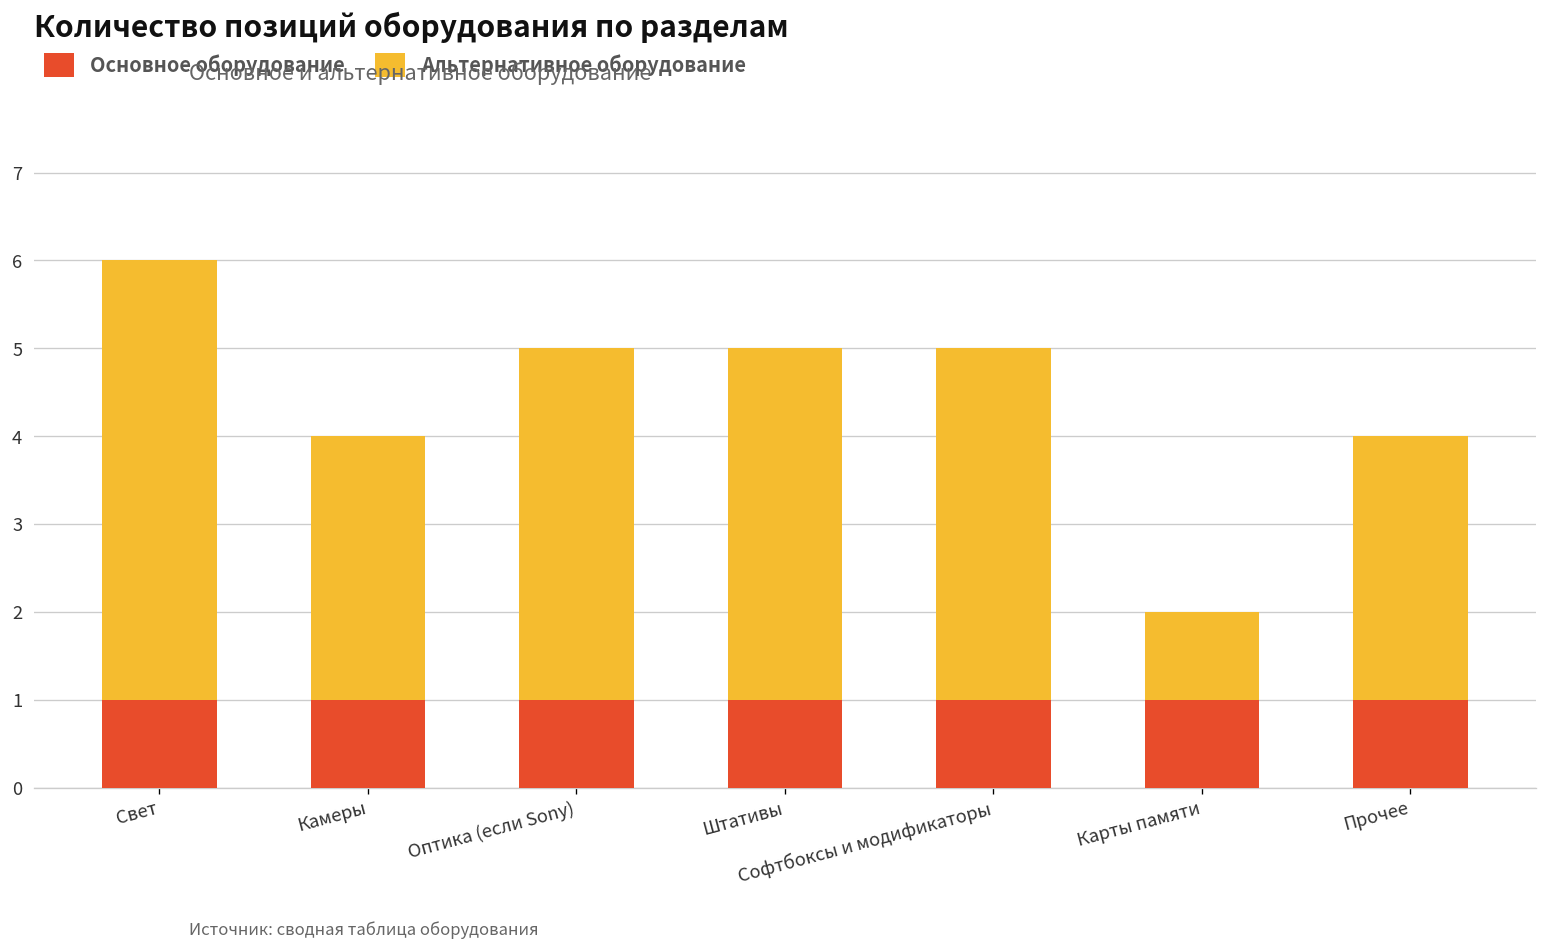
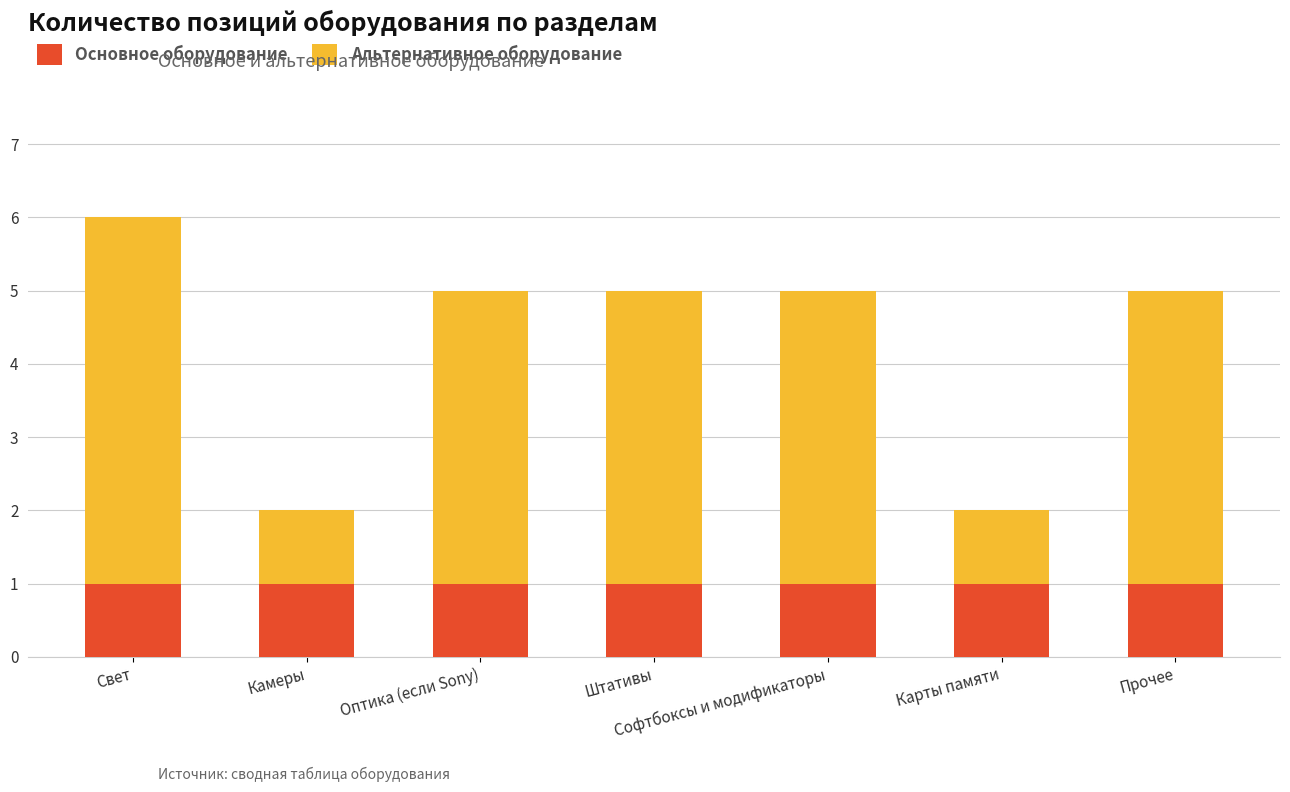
Альтернативное оборудование, Камеры: 3 -> 1
Альтернативное оборудование, Прочее: 3 -> 4
